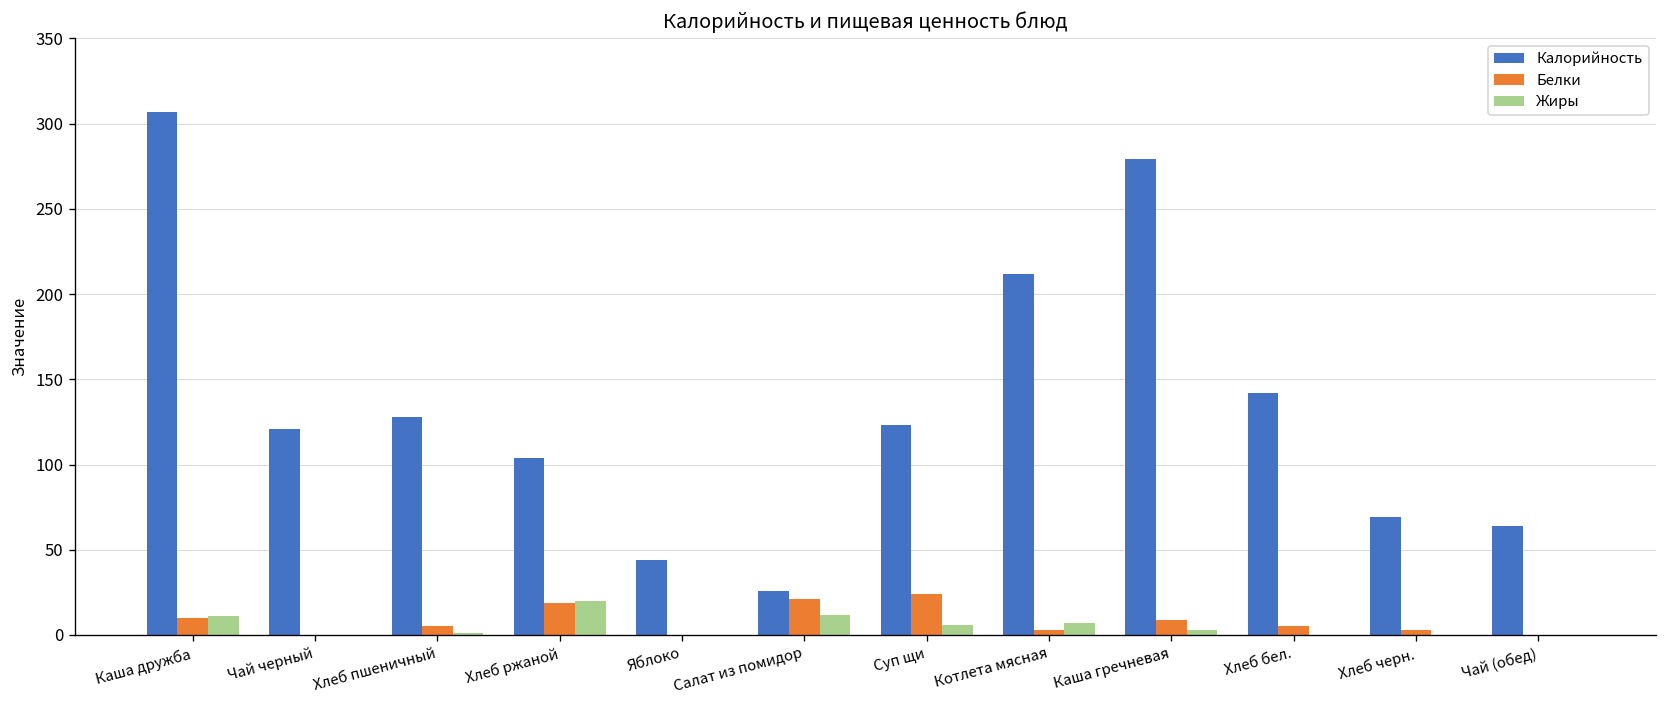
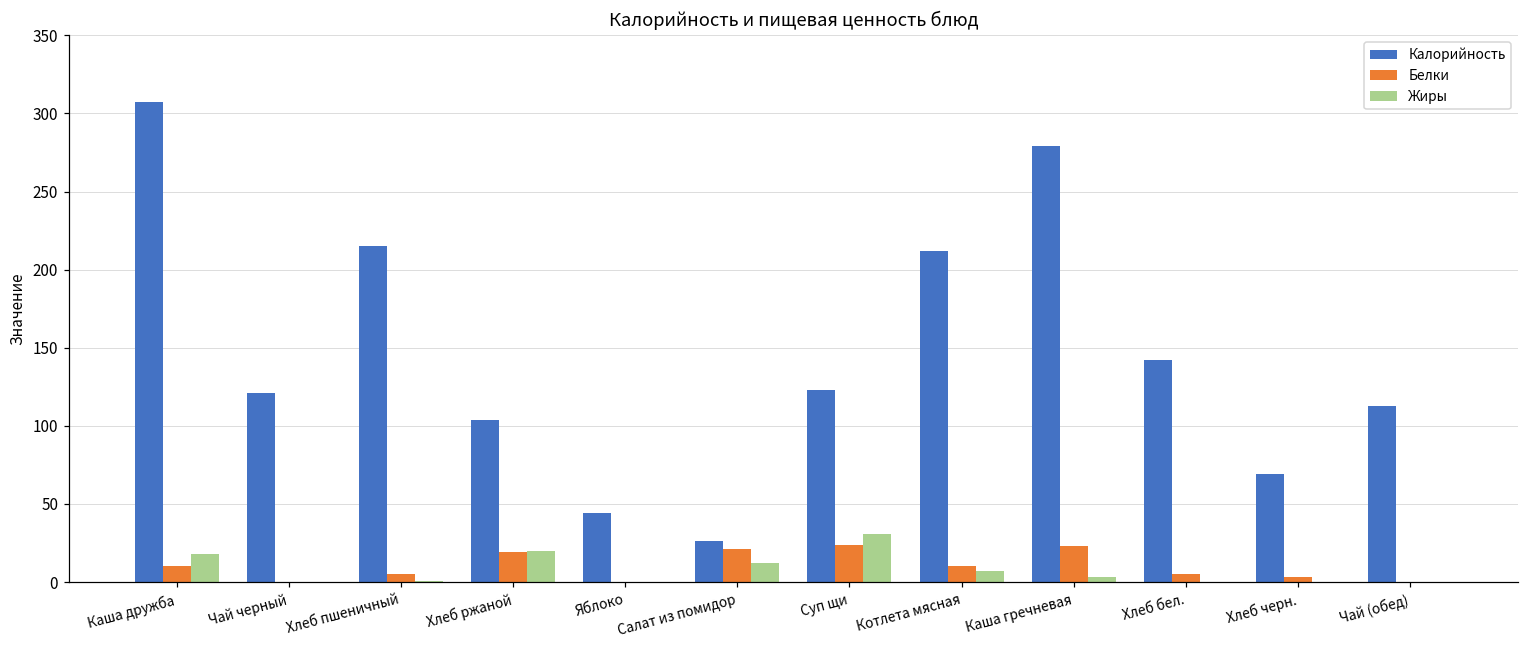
Жиры, Каша дружба: 11 -> 18
Калорийность, Хлеб пшеничный: 128 -> 215
Жиры, Суп щи: 6 -> 31
Белки, Котлета мясная: 3 -> 10
Белки, Каша гречневая: 9 -> 23
Калорийность, Чай (обед): 64 -> 113
